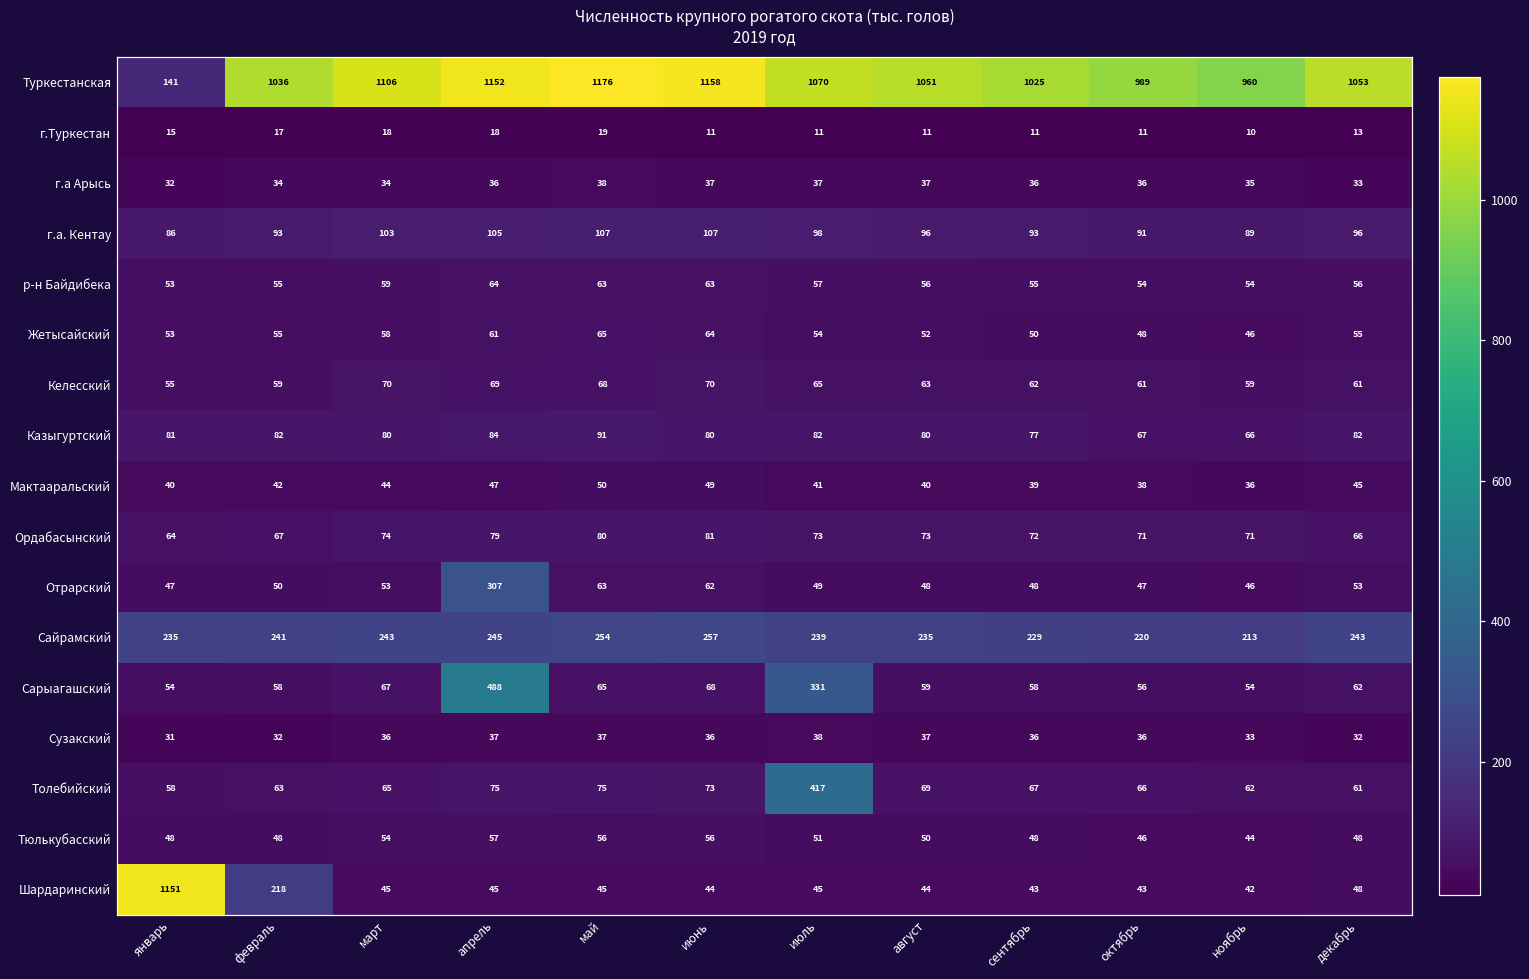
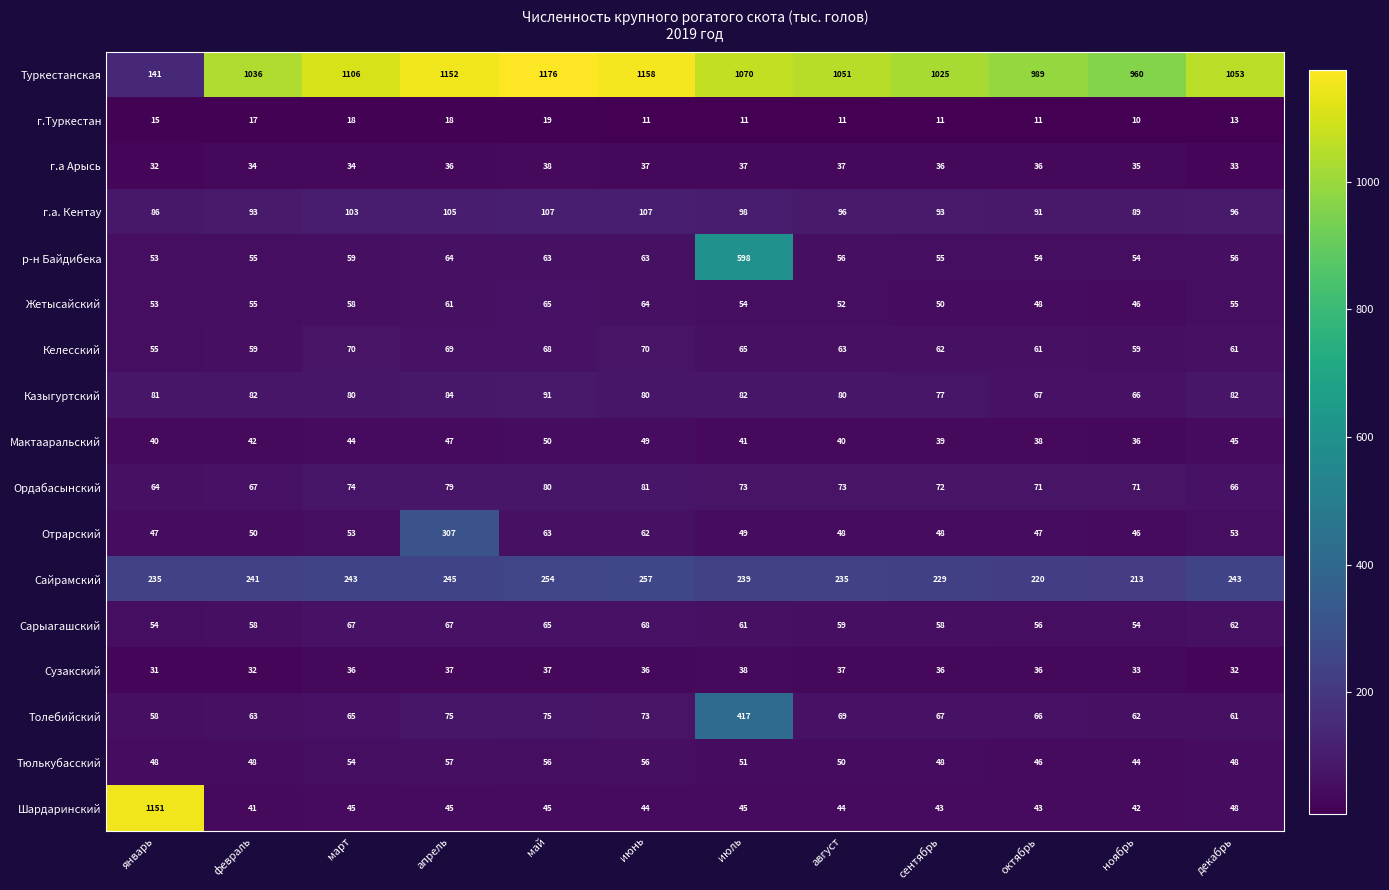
р-н Байдибека, июль: 57 -> 598
Сарыагашский, апрель: 488 -> 67
Сарыагашский, июль: 331 -> 61
Шардаринский, февраль: 218 -> 41
